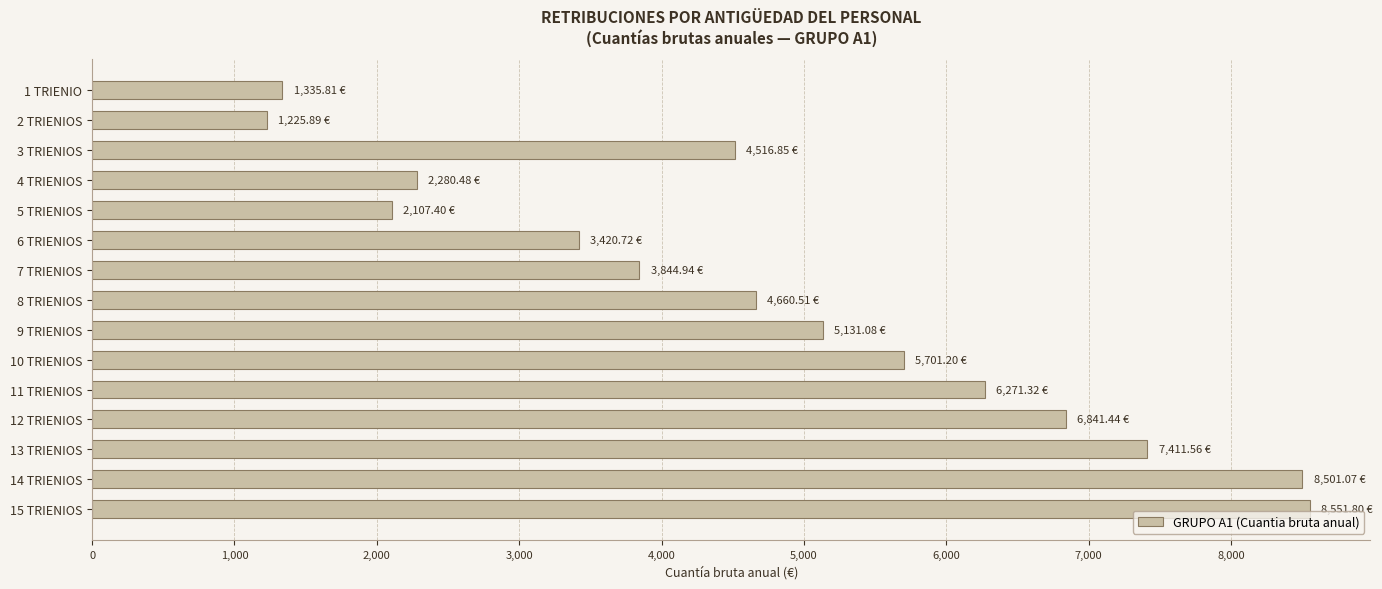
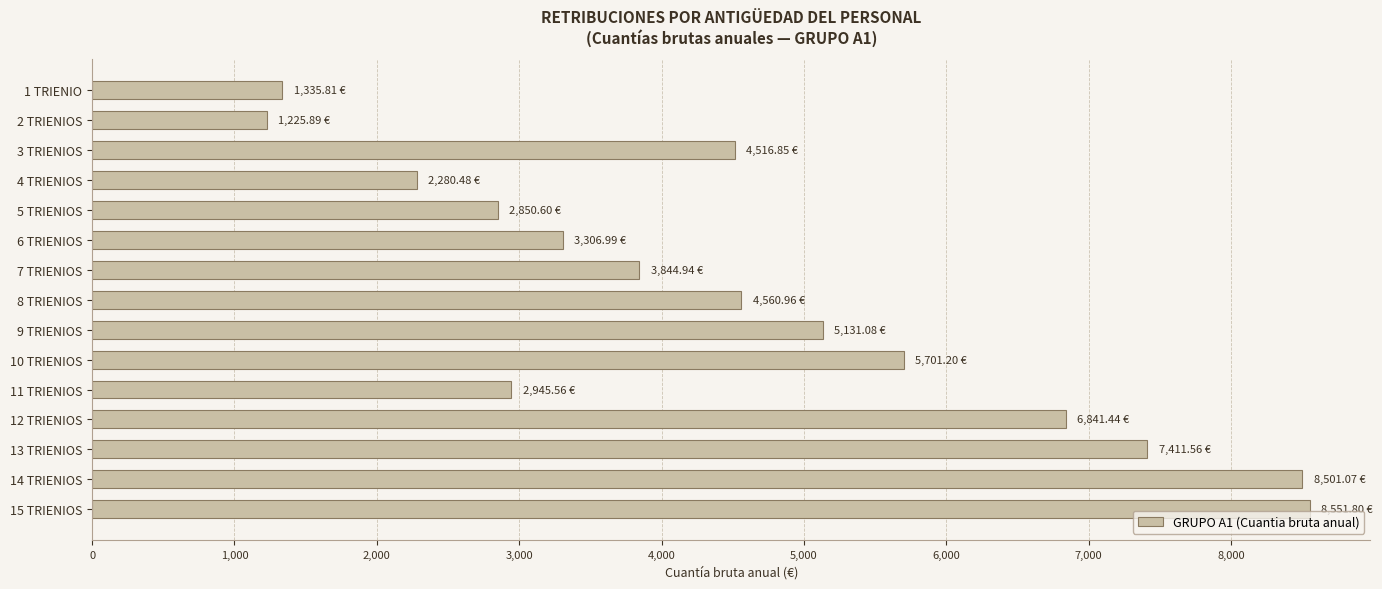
5 TRIENIOS: 2,107.40 -> 2,850.60
6 TRIENIOS: 3,420.72 -> 3,306.99
8 TRIENIOS: 4,660.51 -> 4,560.96
11 TRIENIOS: 6,271.32 -> 2,945.56
